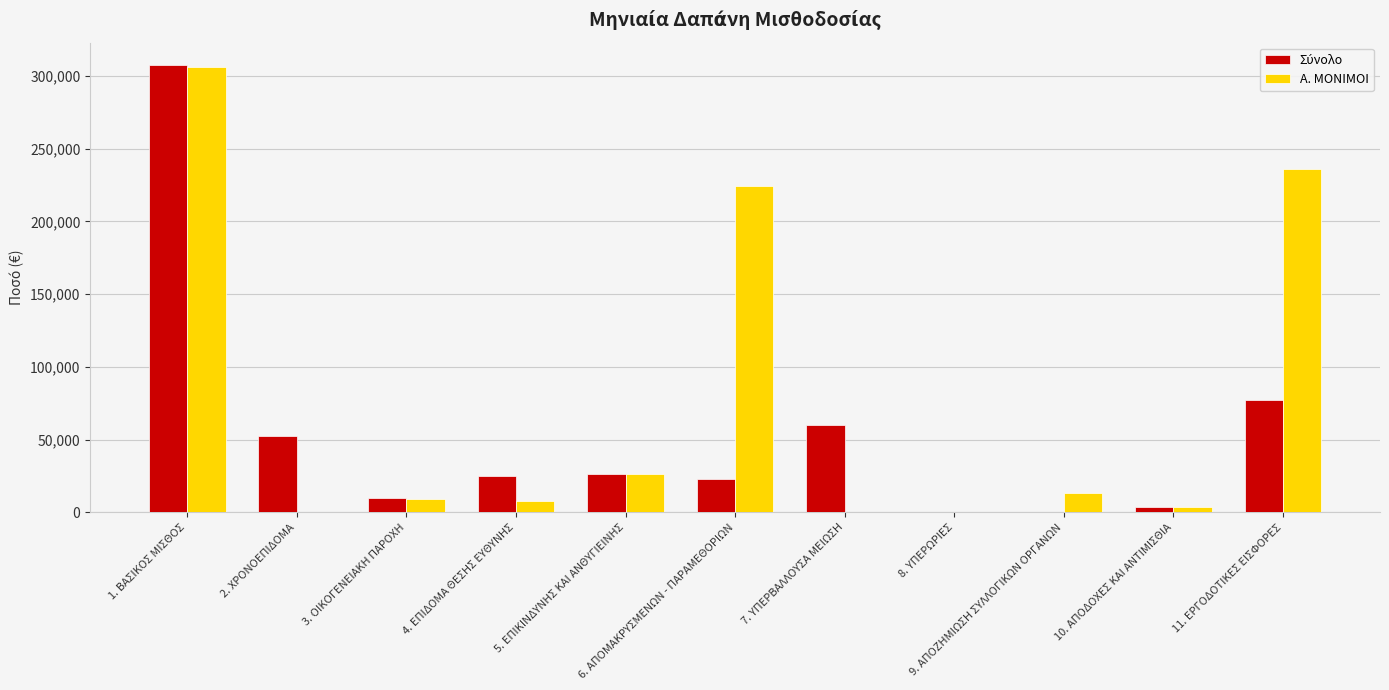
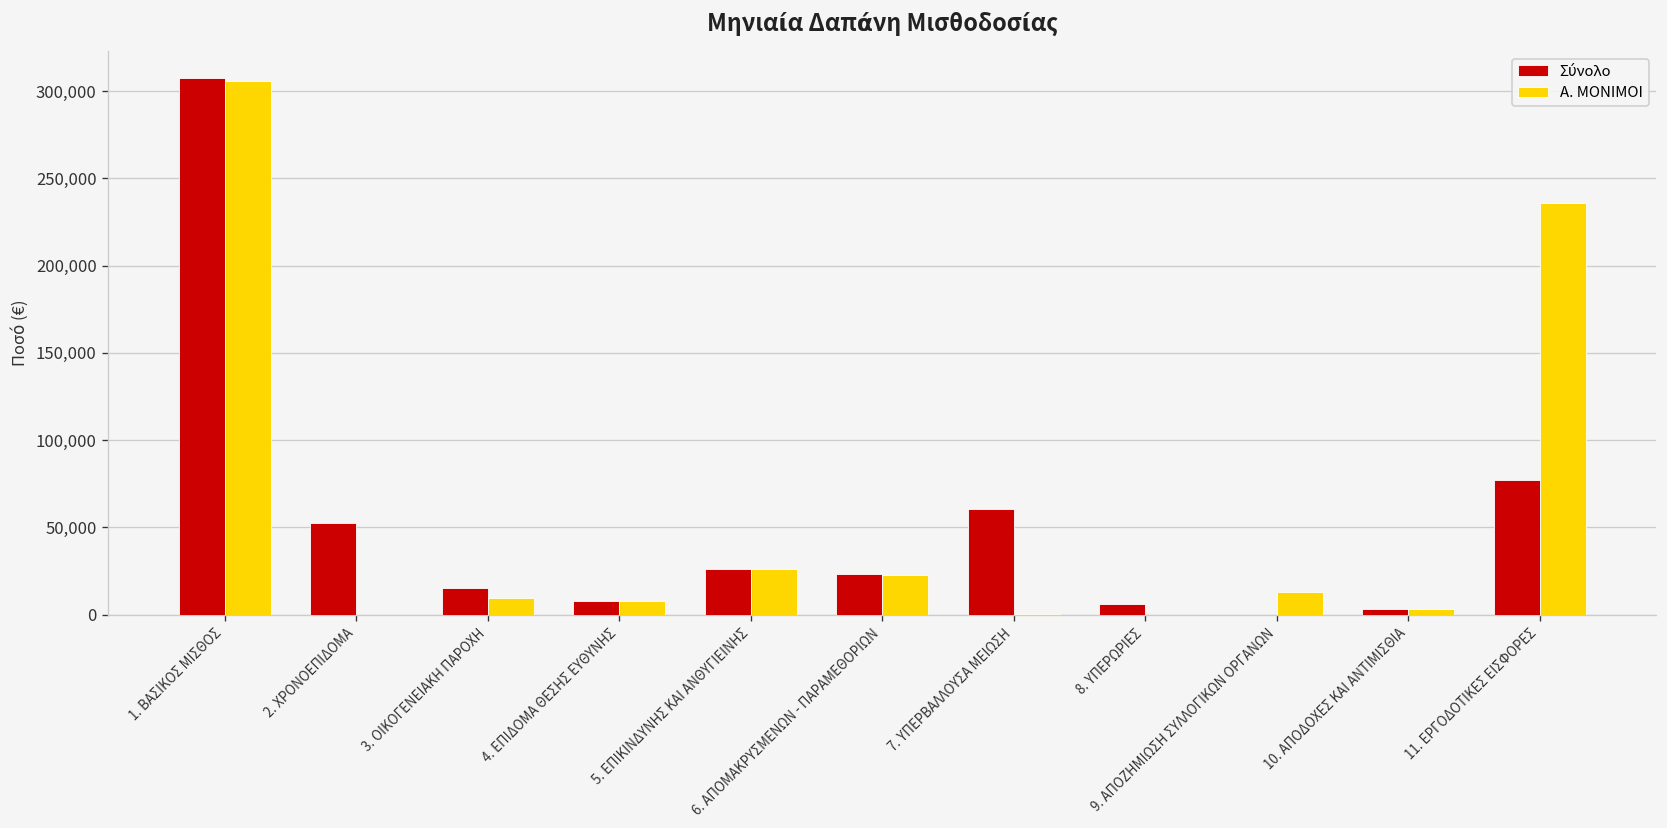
Σύνολο, 3. ΟΙΚΟΓΕΝΕΙΑΚΗ ΠΑΡΟΧΗ: 9,000 -> 16,000
Σύνολο, 4. ΕΠΙΔΟΜΑ ΘΕΣΗΣ ΕΥΘΥΝΗΣ: 25,000 -> 8,000
Α. ΜΟΝΙΜΟΙ, 6. ΑΠΟΜΑΚΡΥΣΜΕΝΩΝ - ΠΑΡΑΜΕΘΟΡΙΩΝ: 224,000 -> 23,000
Σύνολο, 8. ΥΠΕΡΩΡΙΕΣ: 0 -> 6,000
